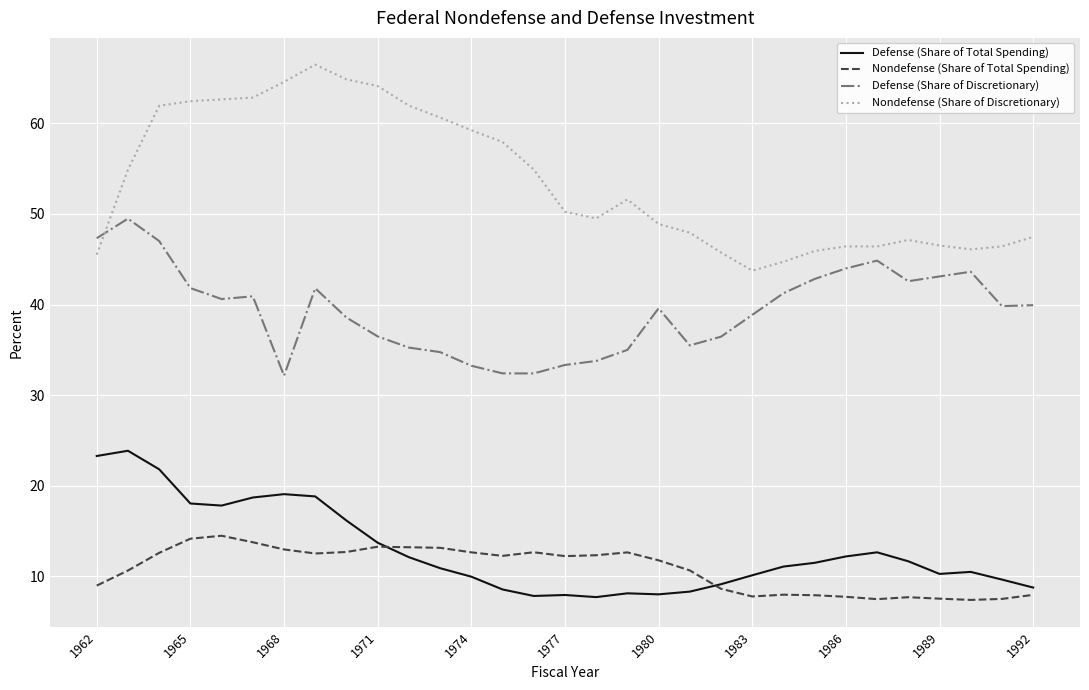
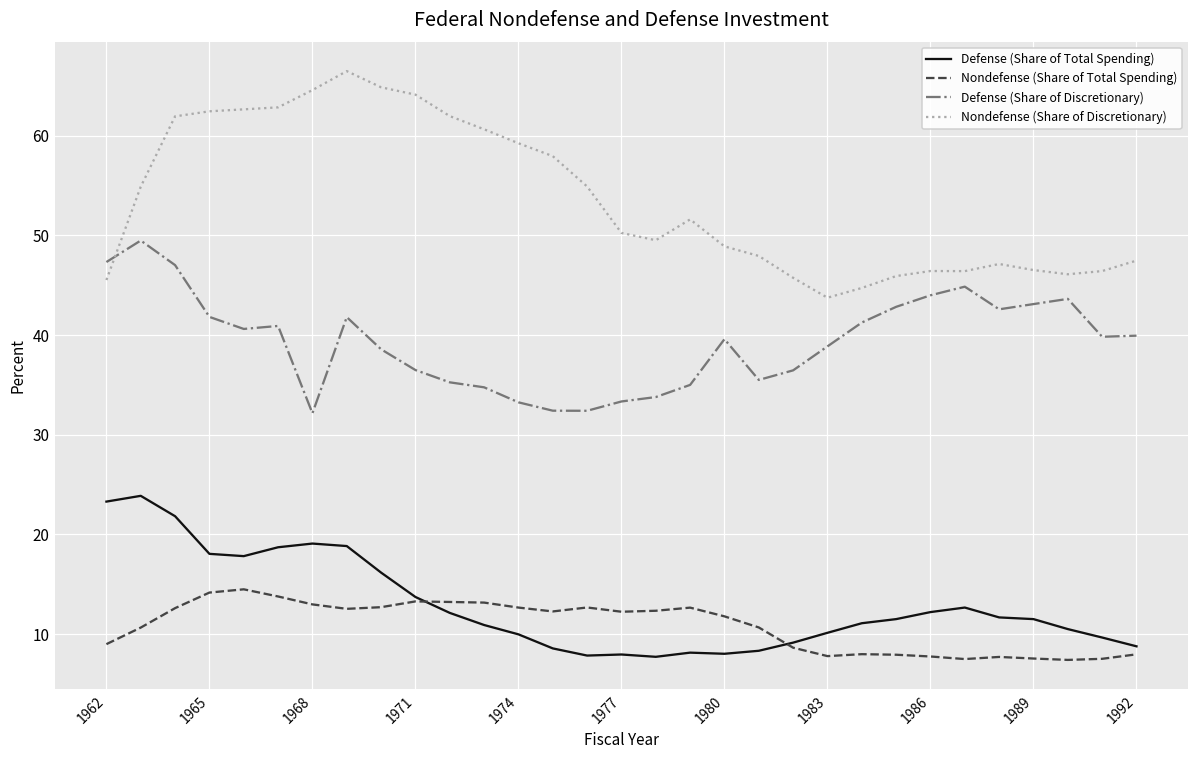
Defense (Share of Total Spending), 1989: 10 -> 11
